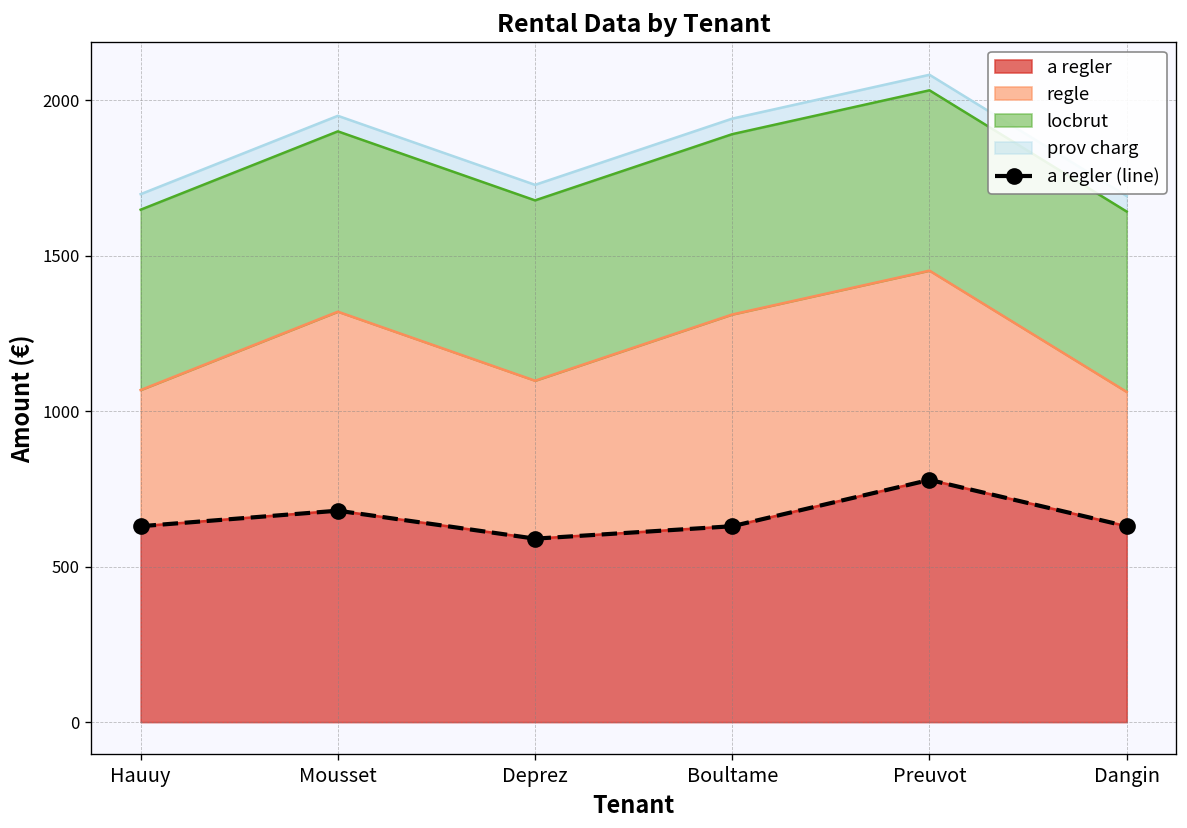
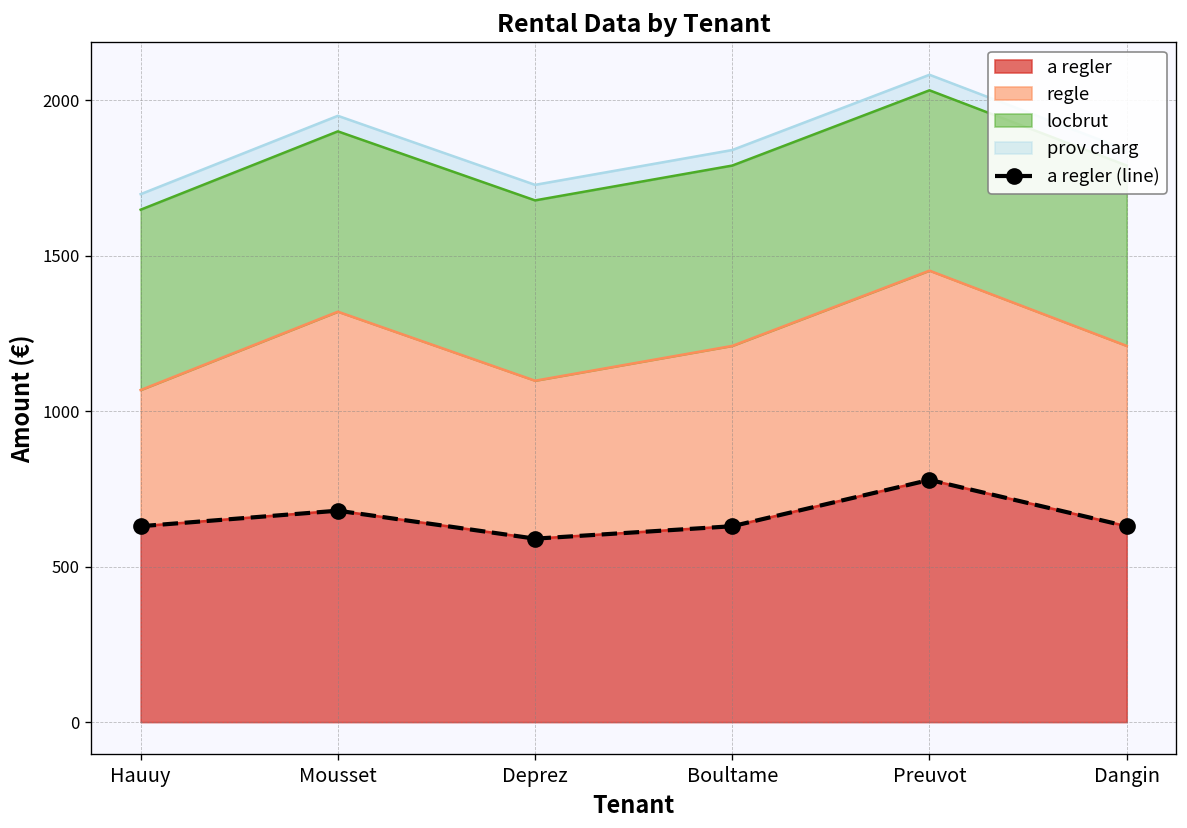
regle, Boultame: 680 -> 580
regle, Dangin: 430 -> 580
